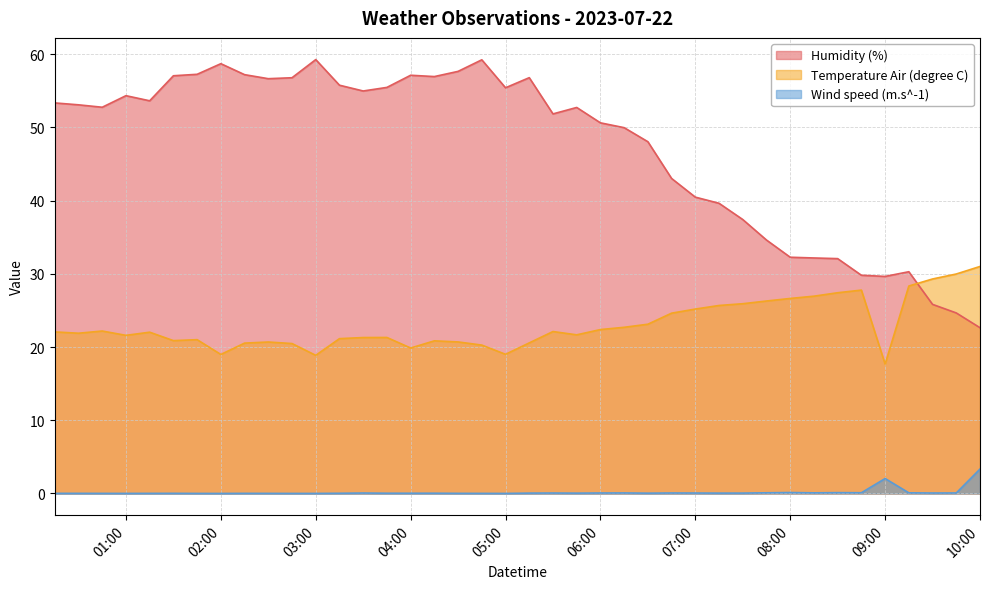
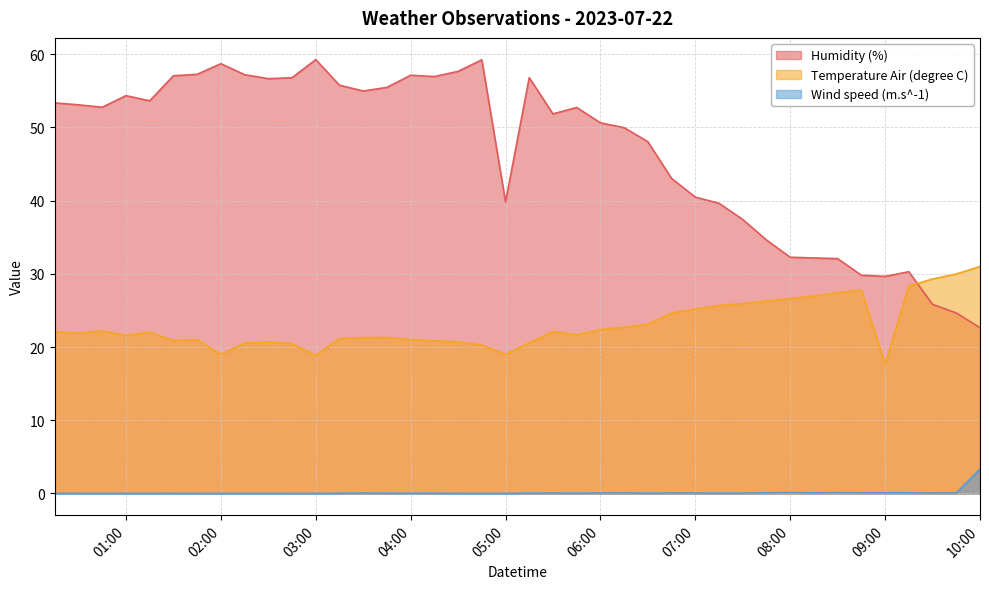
Temperature Air (degree C), 04:00: 20 -> 21
Humidity (%), 05:00: 55 -> 40
Wind speed (m.s^-1), 09:00: 2 -> 0
